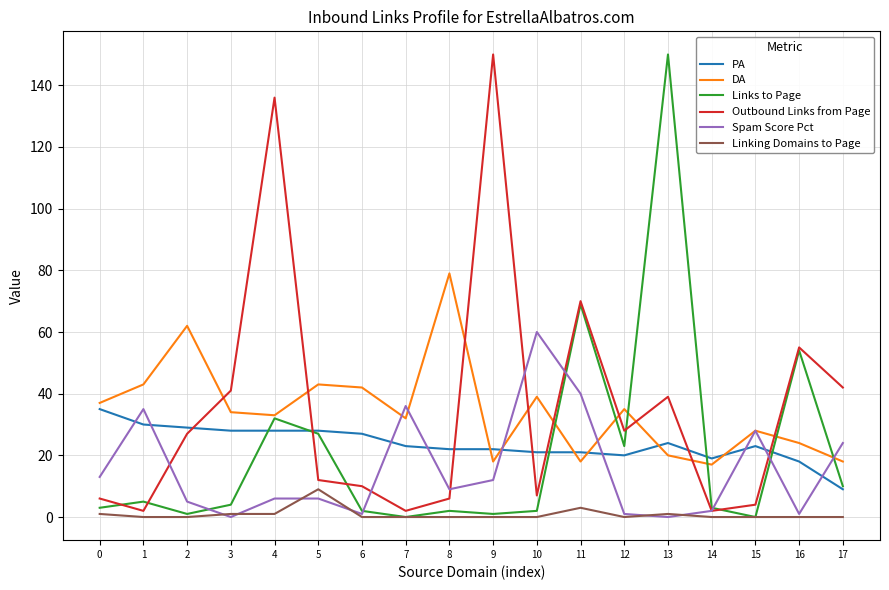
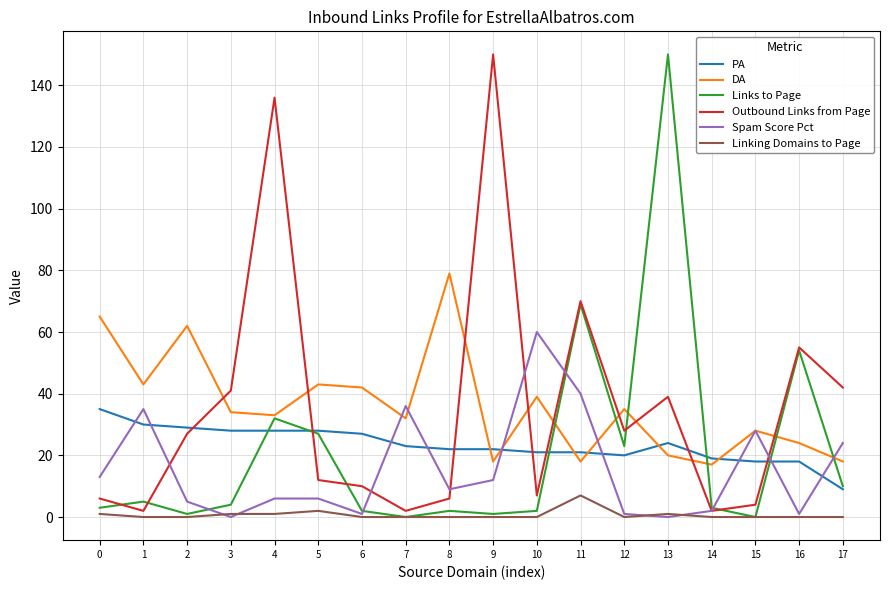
DA, 0: 37 -> 65
Linking Domains to Page, 5: 9 -> 2
Linking Domains to Page, 11: 3 -> 7
PA, 15: 23 -> 18
